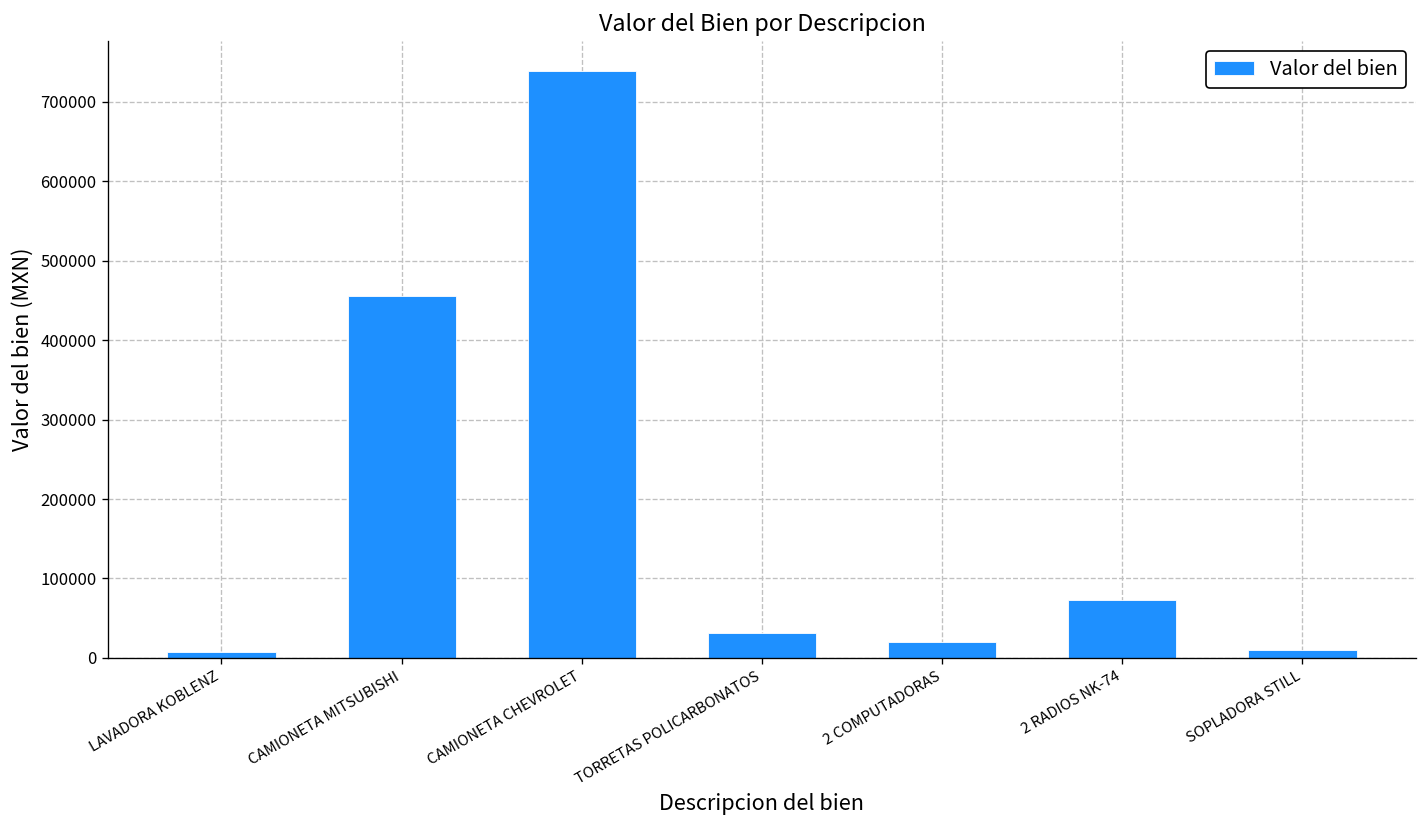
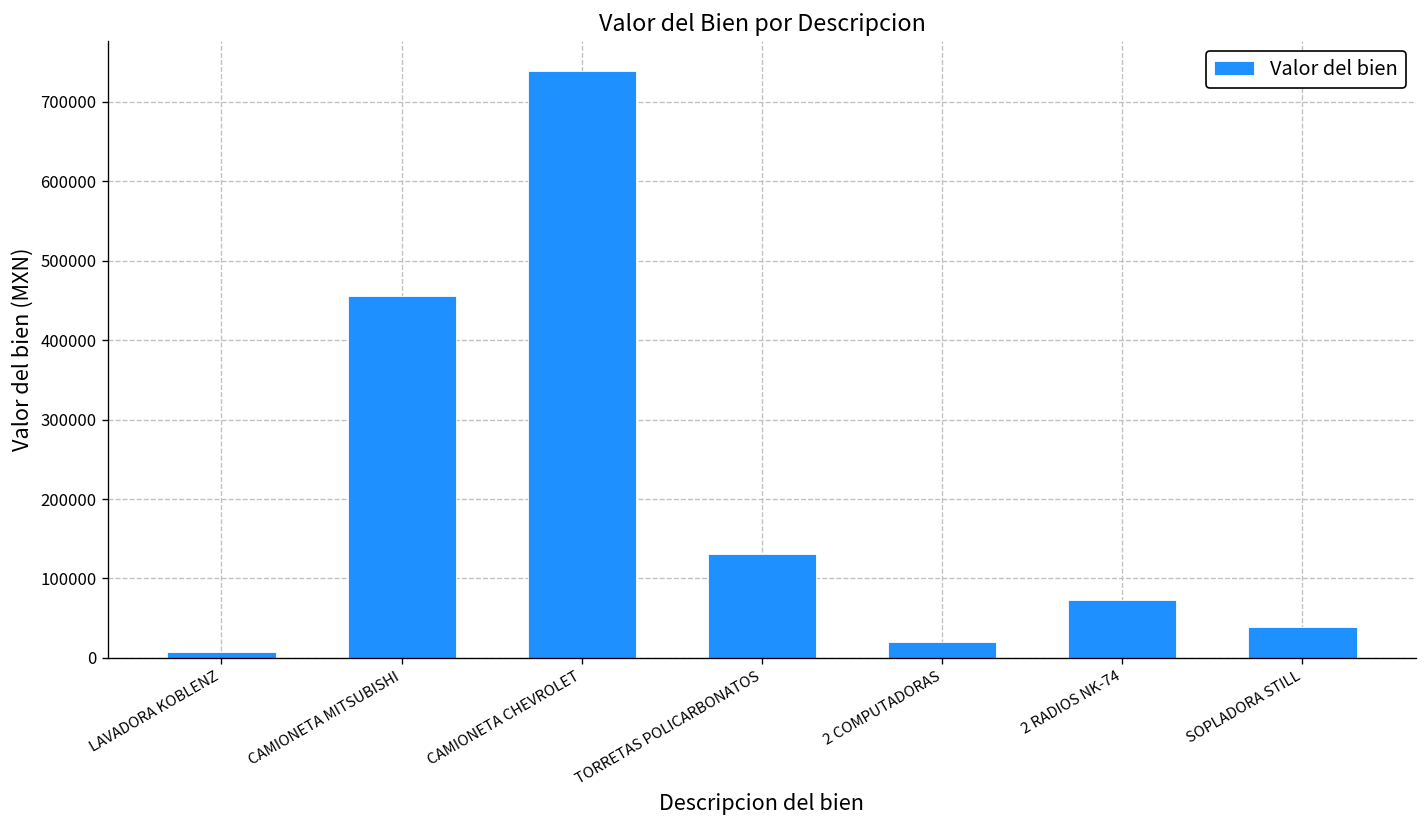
TORRETAS POLICARBONATOS: 30000 -> 130000
SOPLADORA STILL: 10000 -> 40000
